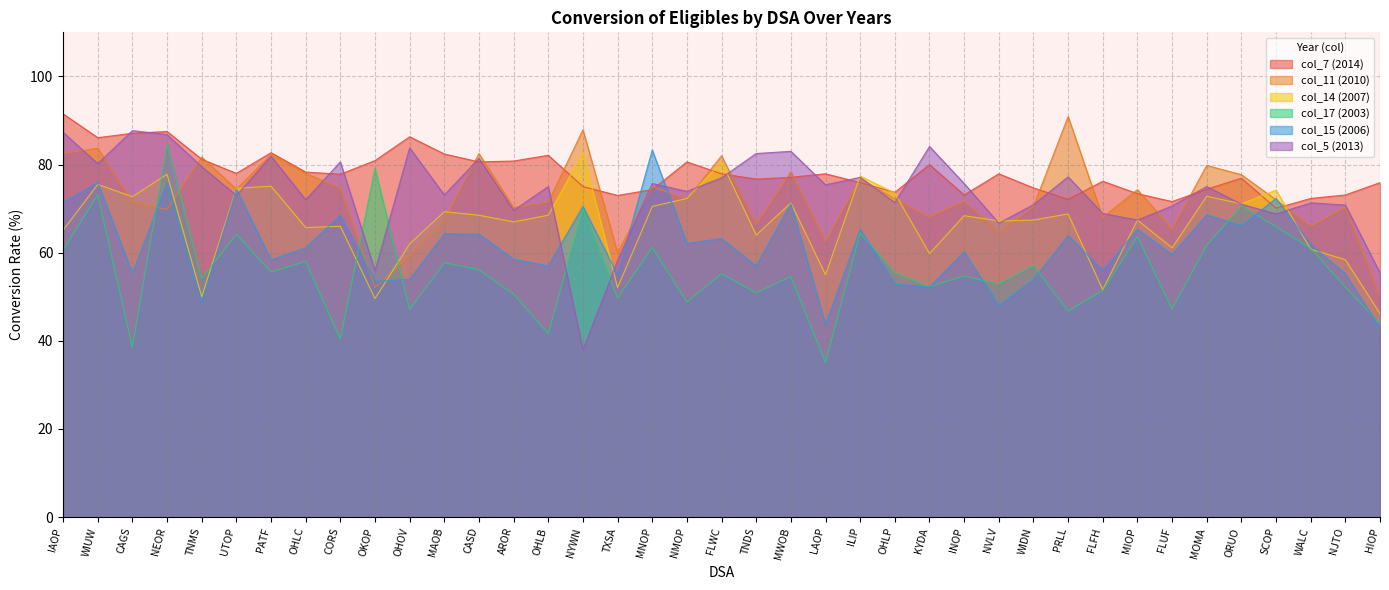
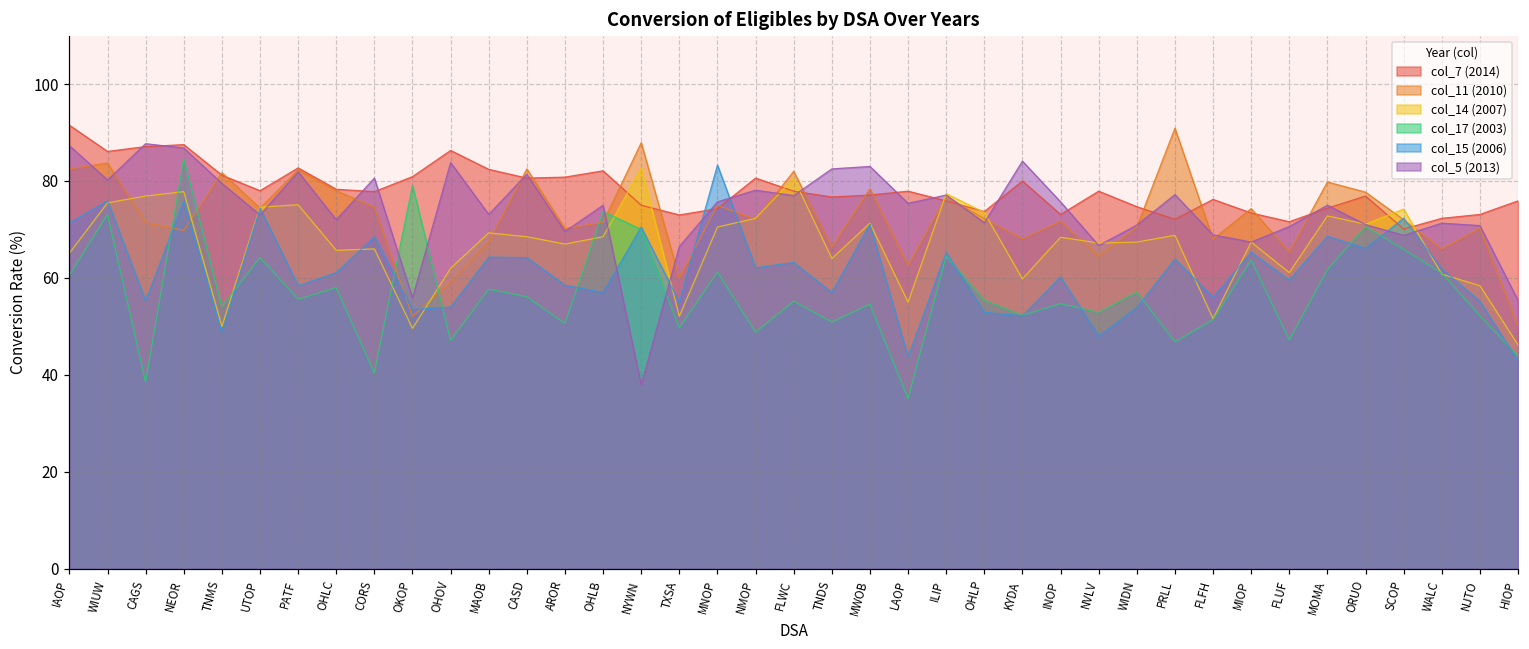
col_14 (2007), CAGS: 73 -> 77
col_17 (2003), OHLB: 42 -> 74
col_5 (2013), TXSA: 58 -> 67
col_5 (2013), NMOP: 74 -> 78
